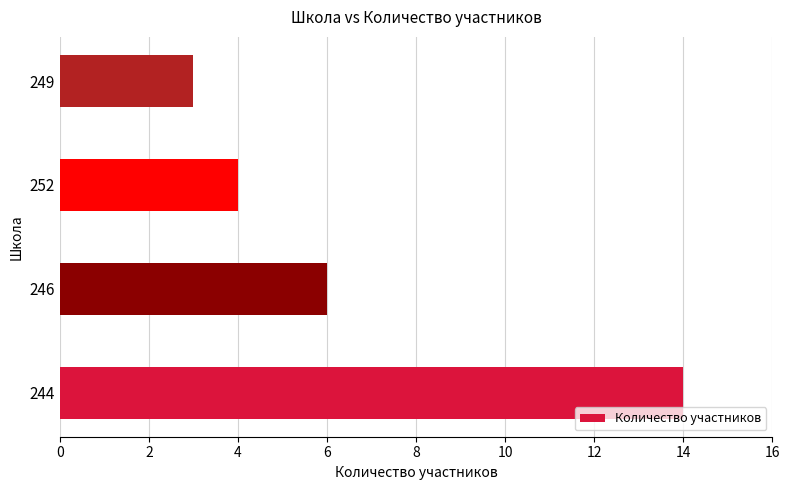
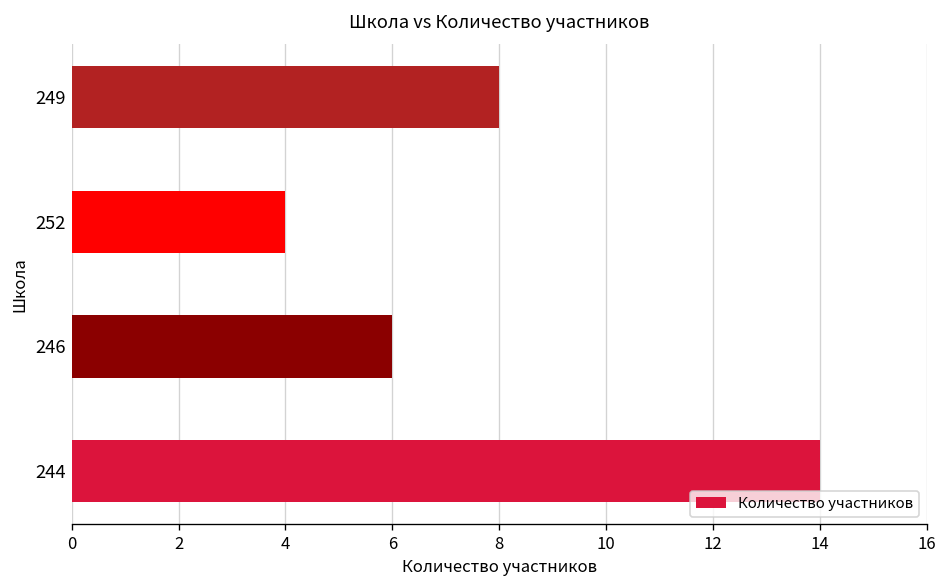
249: 3 -> 8
